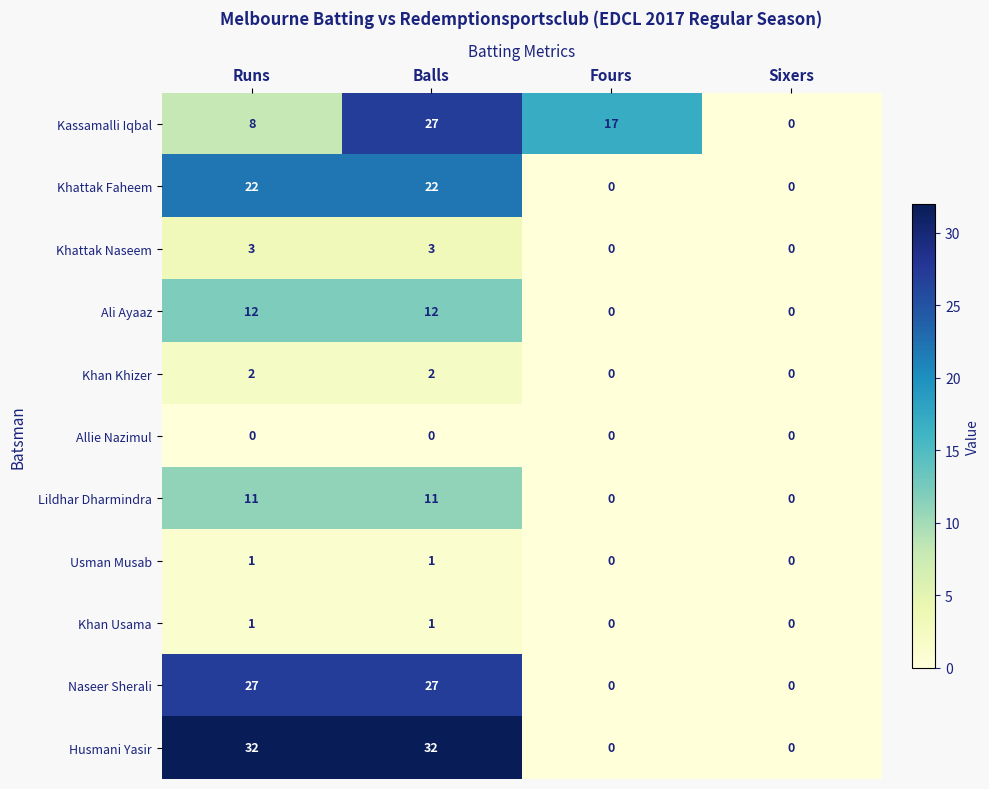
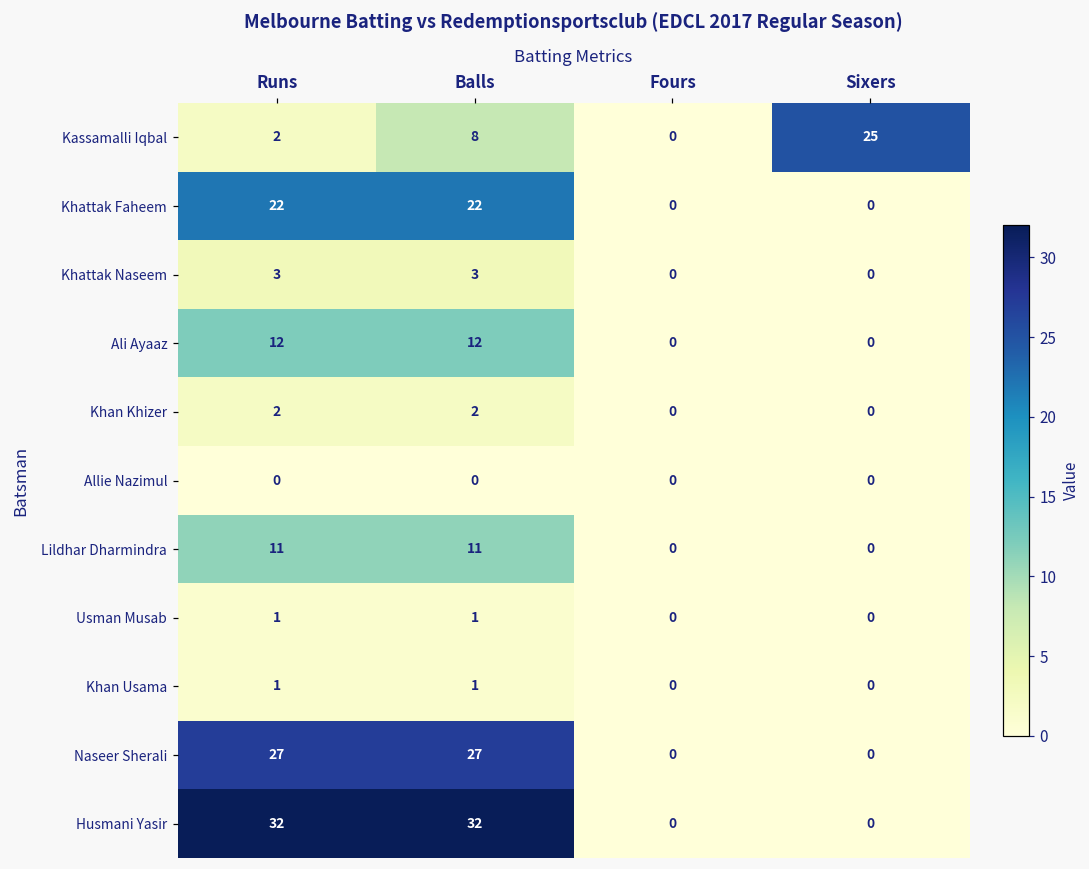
Kassamalli Iqbal, Runs: 8 -> 2
Kassamalli Iqbal, Balls: 27 -> 8
Kassamalli Iqbal, Fours: 17 -> 0
Kassamalli Iqbal, Sixers: 0 -> 25
